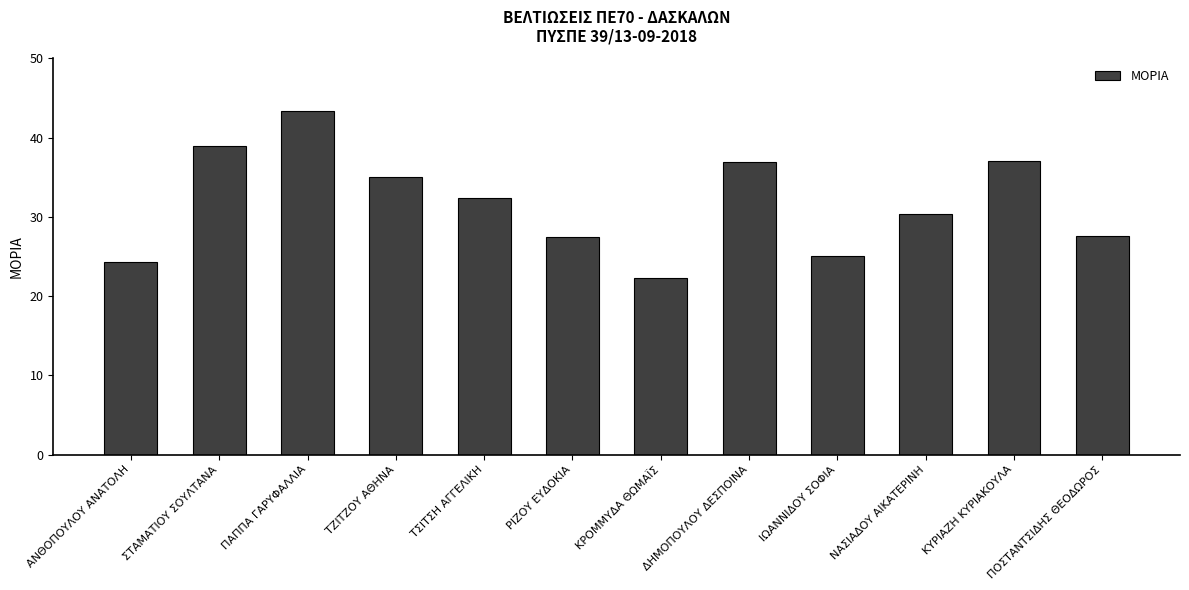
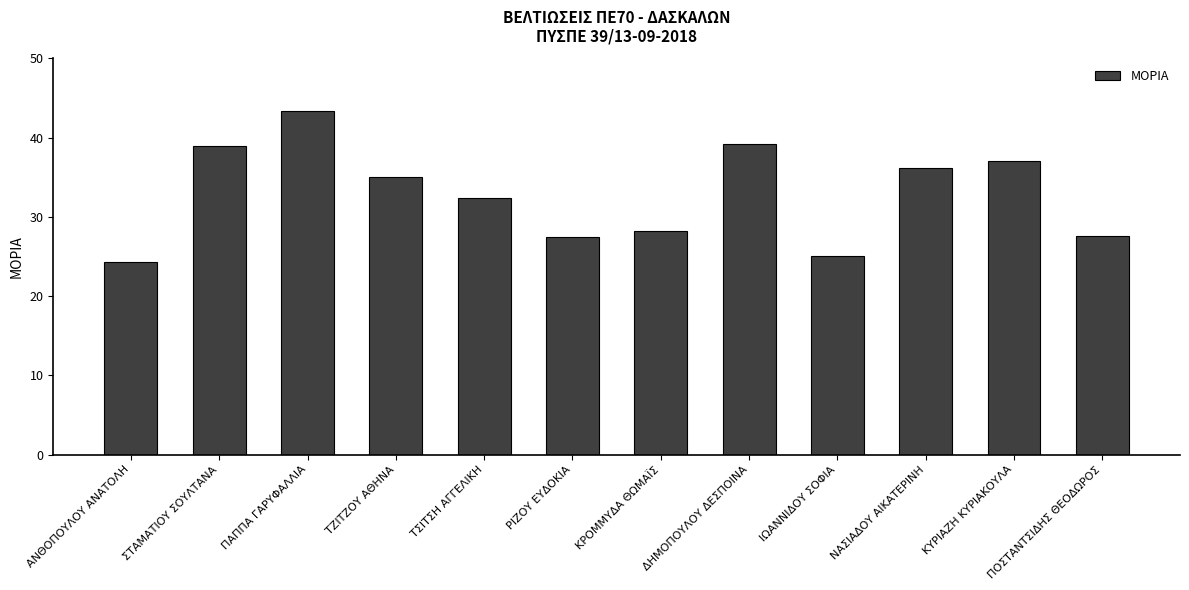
ΚΡΟΜΜΥΔΑ ΘΩΜΑΪΣ: 22 -> 28
ΔΗΜΟΠΟΥΛΟΥ ΔΕΣΠΟΙΝΑ: 37 -> 39
ΝΑΣΙΑΔΟΥ ΑΙΚΑΤΕΡΙΝΗ: 30 -> 36
